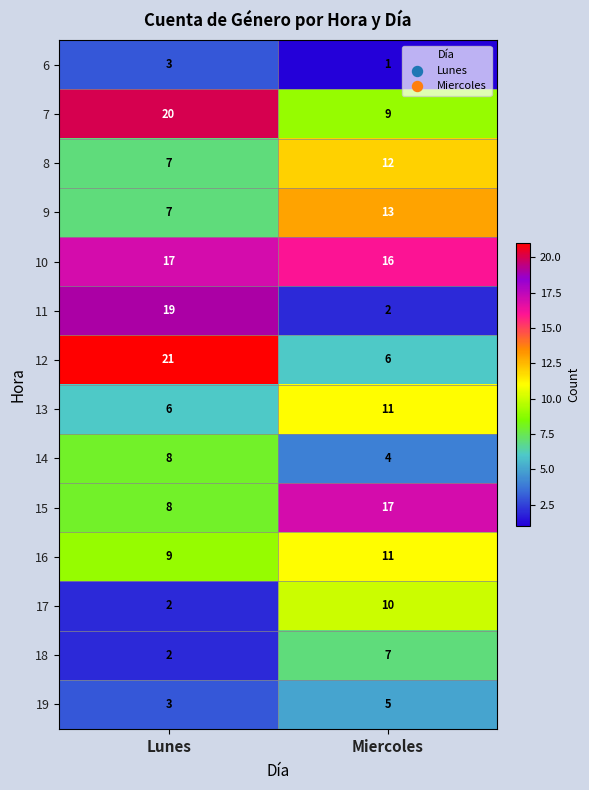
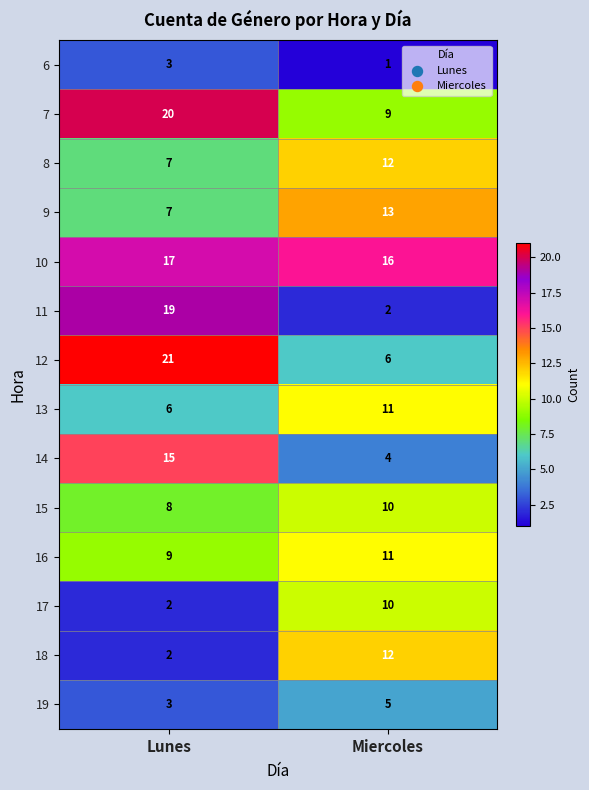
14, Lunes: 8 -> 15
15, Miercoles: 17 -> 10
18, Miercoles: 7 -> 12
